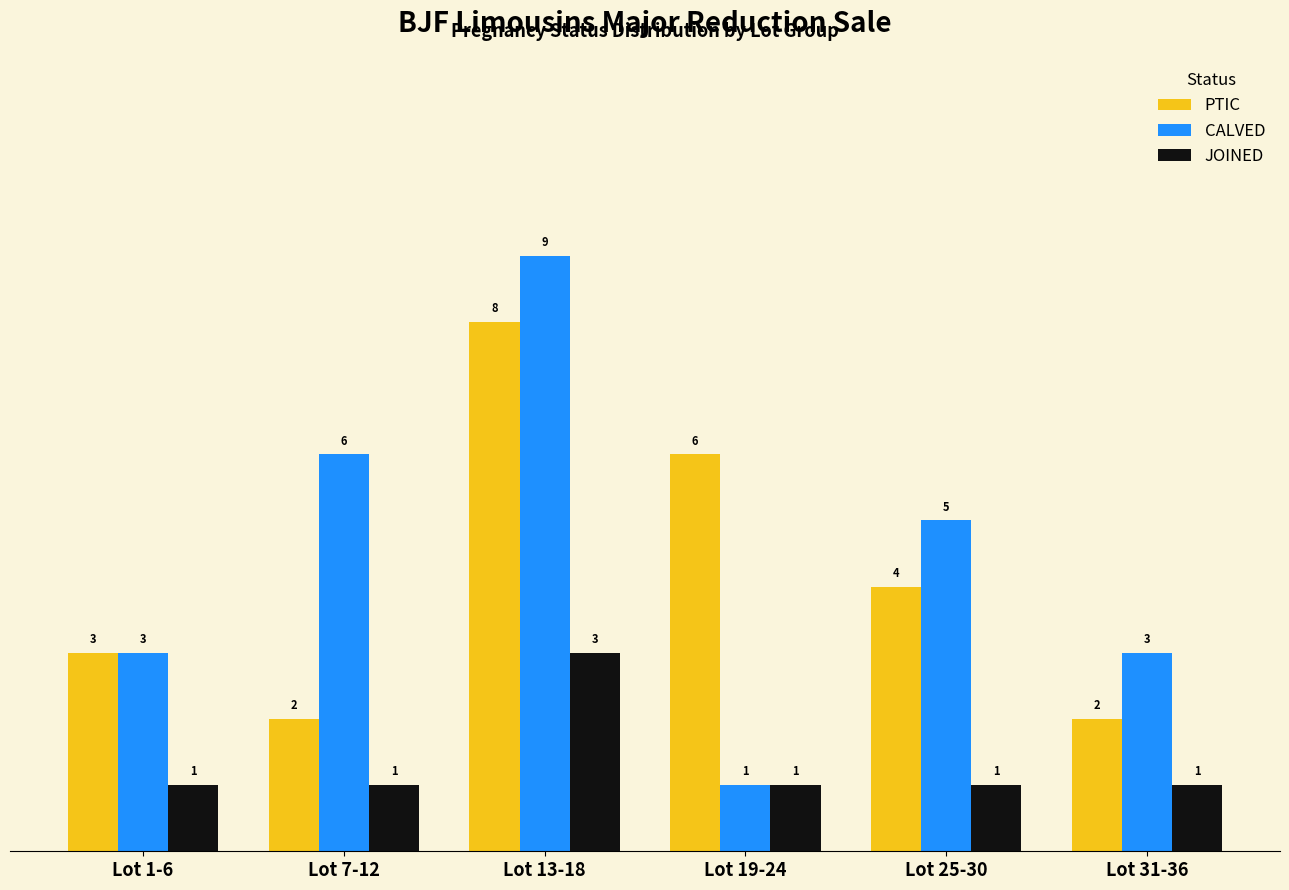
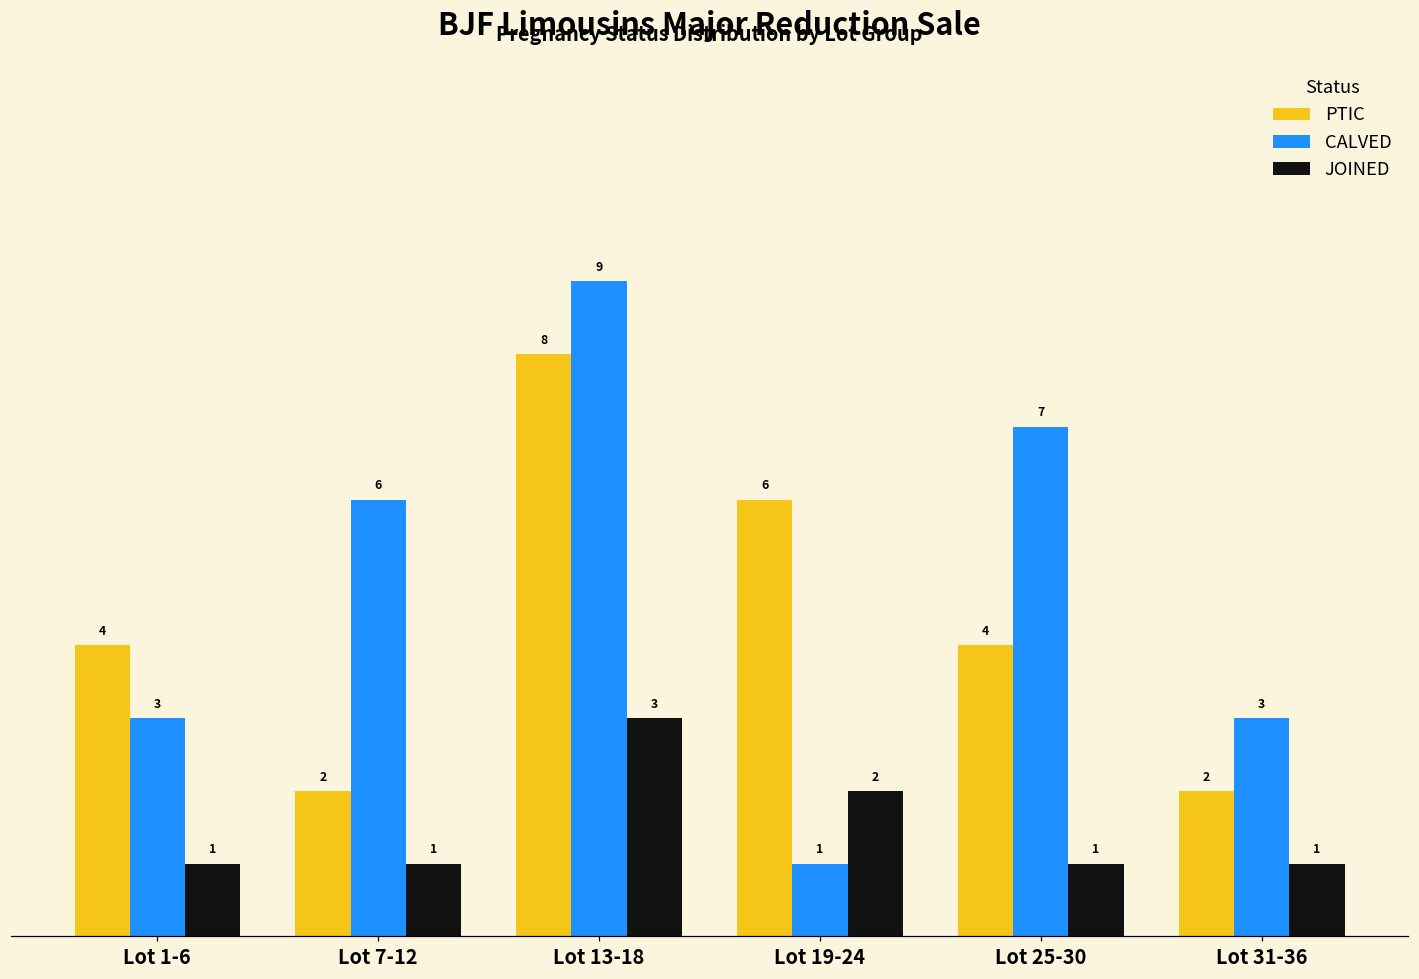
PTIC, Lot 1-6: 3 -> 4
JOINED, Lot 19-24: 1 -> 2
CALVED, Lot 25-30: 5 -> 7
